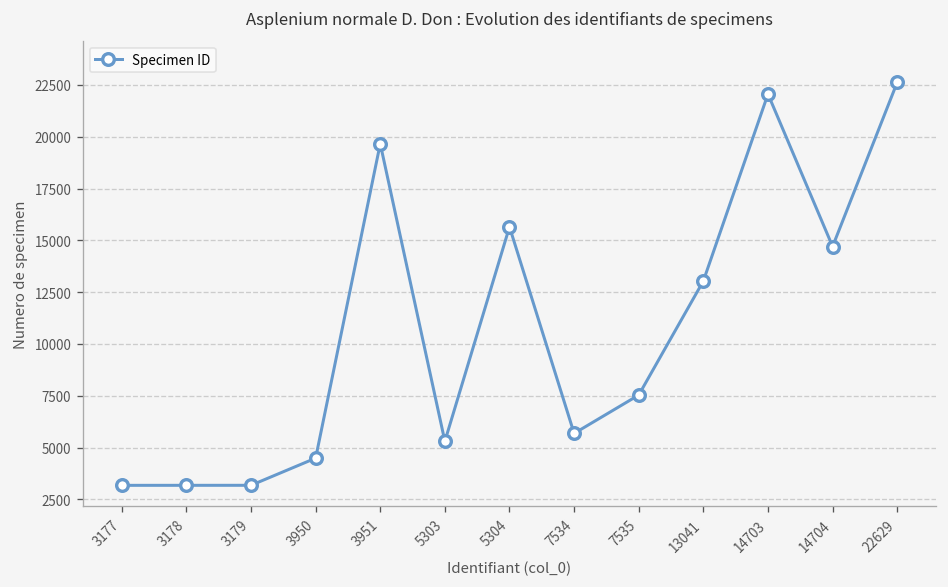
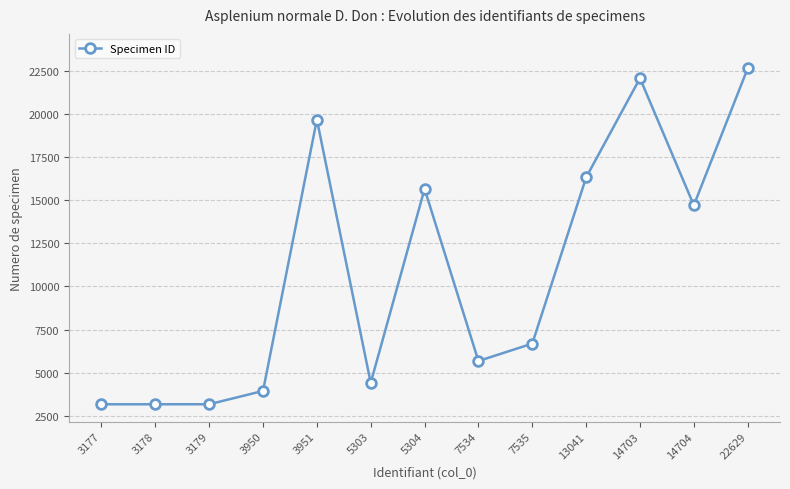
3950: 4500 -> 4000
5303: 5300 -> 4400
7535: 7500 -> 6700
13041: 13000 -> 16300
